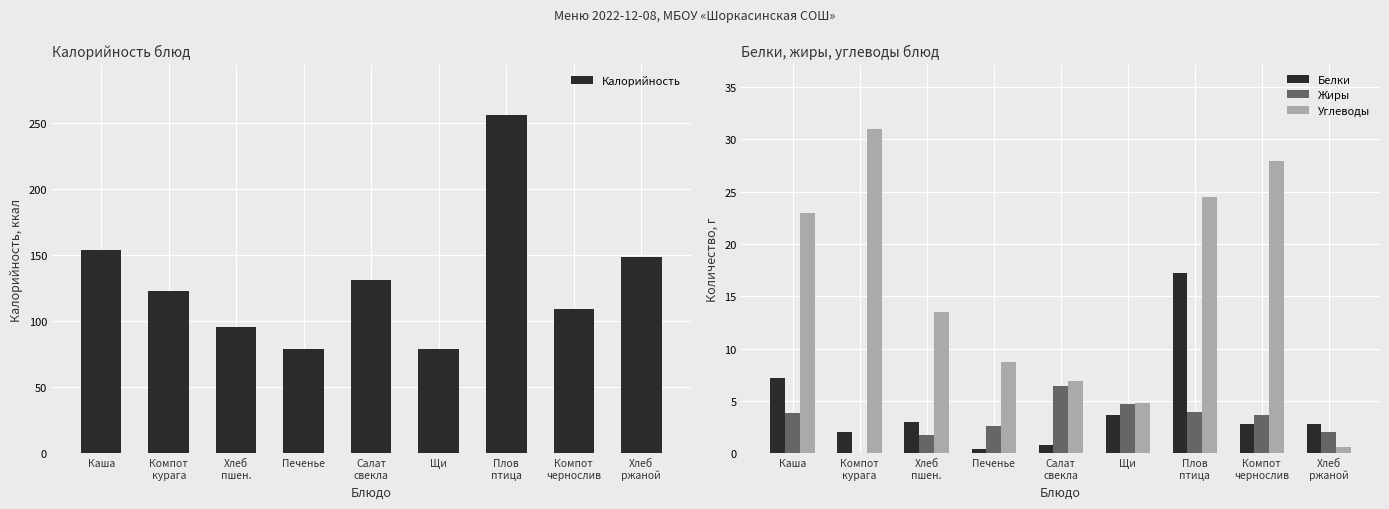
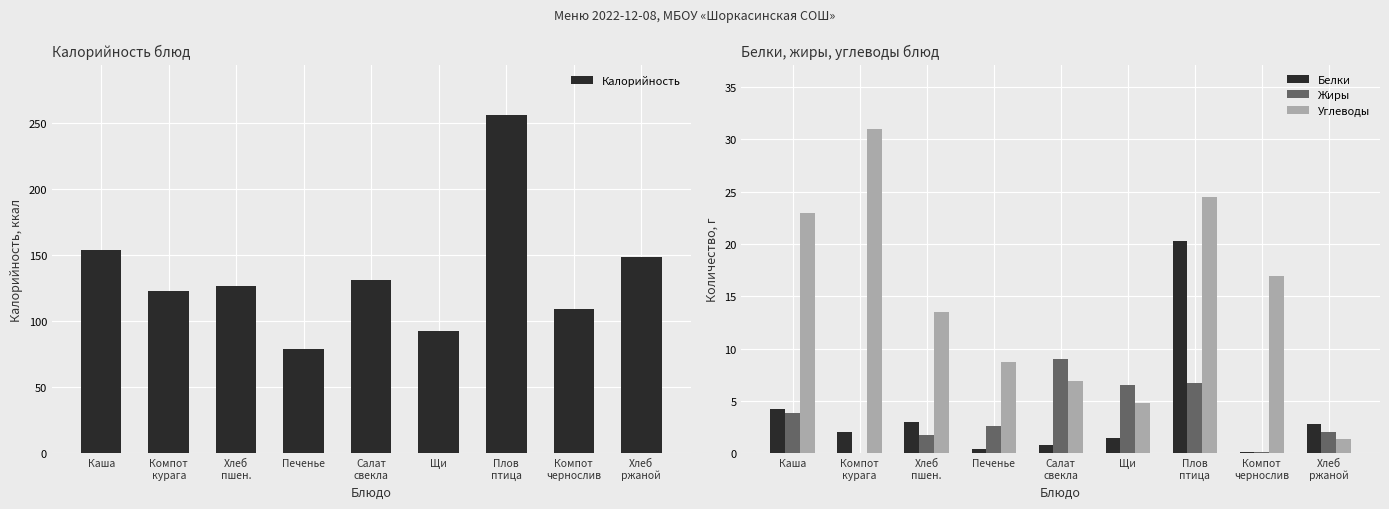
Калорийность блюд, Хлеб пшен.: 96 -> 127
Калорийность блюд, Щи: 79 -> 93
Белки, жиры, углеводы блюд, Белки, Каша: 7.3 -> 4.2
Белки, жиры, углеводы блюд, Жиры, Салат свекла: 6.4 -> 9.0
Белки, жиры, углеводы блюд, Белки, Щи: 3.6 -> 1.5
Белки, жиры, углеводы блюд, Жиры, Щи: 4.8 -> 6.5
Белки, жиры, углеводы блюд, Белки, Плов птица: 17.3 -> 20.3
Белки, жиры, углеводы блюд, Жиры, Плов птица: 4.0 -> 6.7
Белки, жиры, углеводы блюд, Белки, Компот чернослив: 2.8 -> 0.2
Белки, жиры, углеводы блюд, Жиры, Компот чернослив: 3.7 -> 0.2
Белки, жиры, углеводы блюд, Углеводы, Компот чернослив: 28.0 -> 16.9
Белки, жиры, углеводы блюд, Углеводы, Хлеб ржаной: 0.6 -> 1.4
